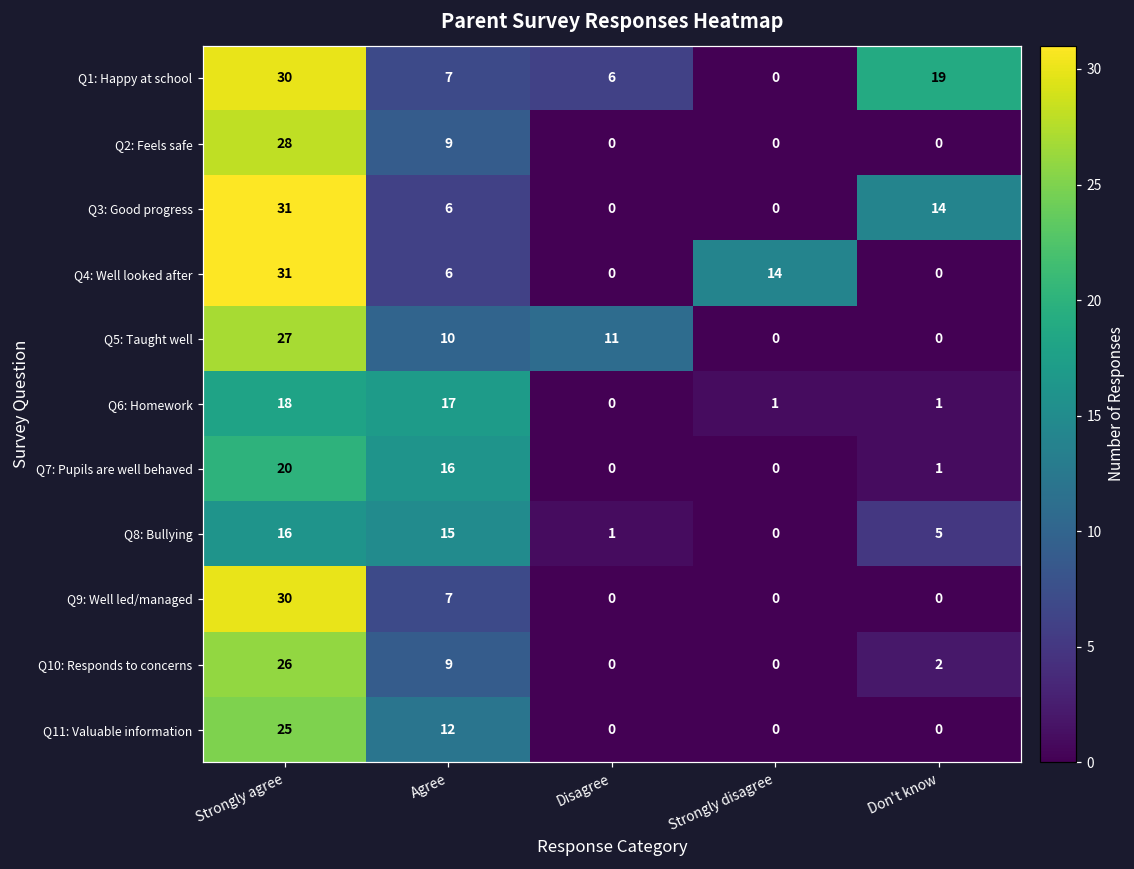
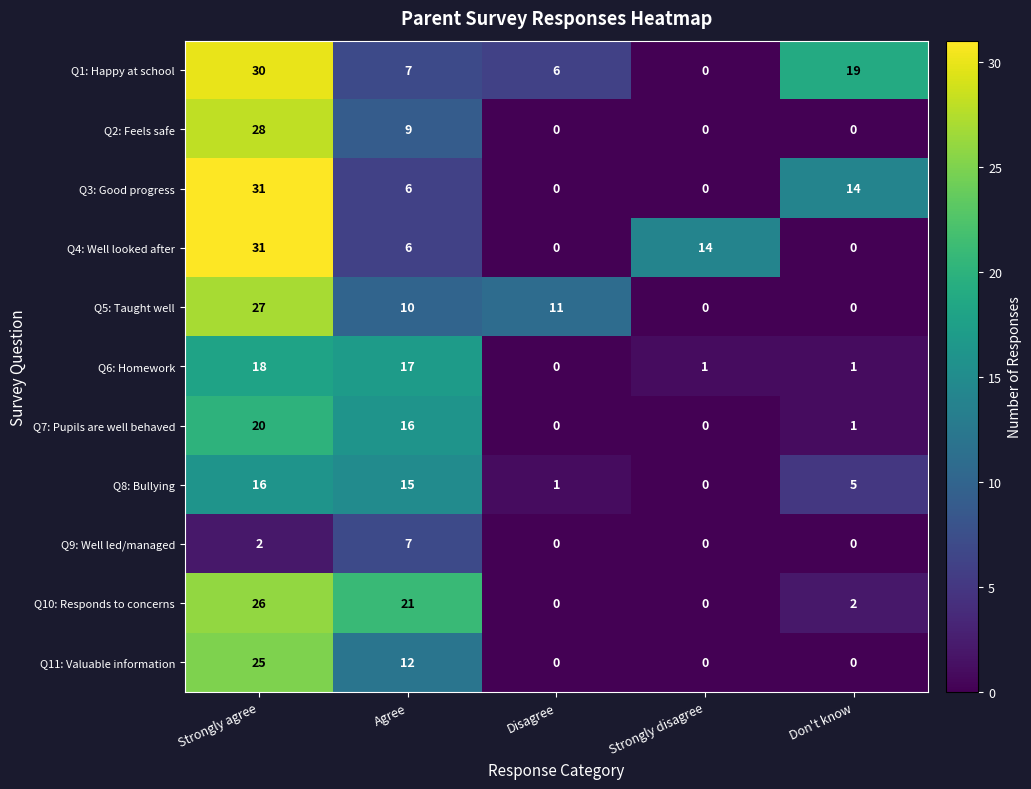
Q9: Well led/managed, Strongly agree: 30 -> 2
Q10: Responds to concerns, Agree: 9 -> 21
